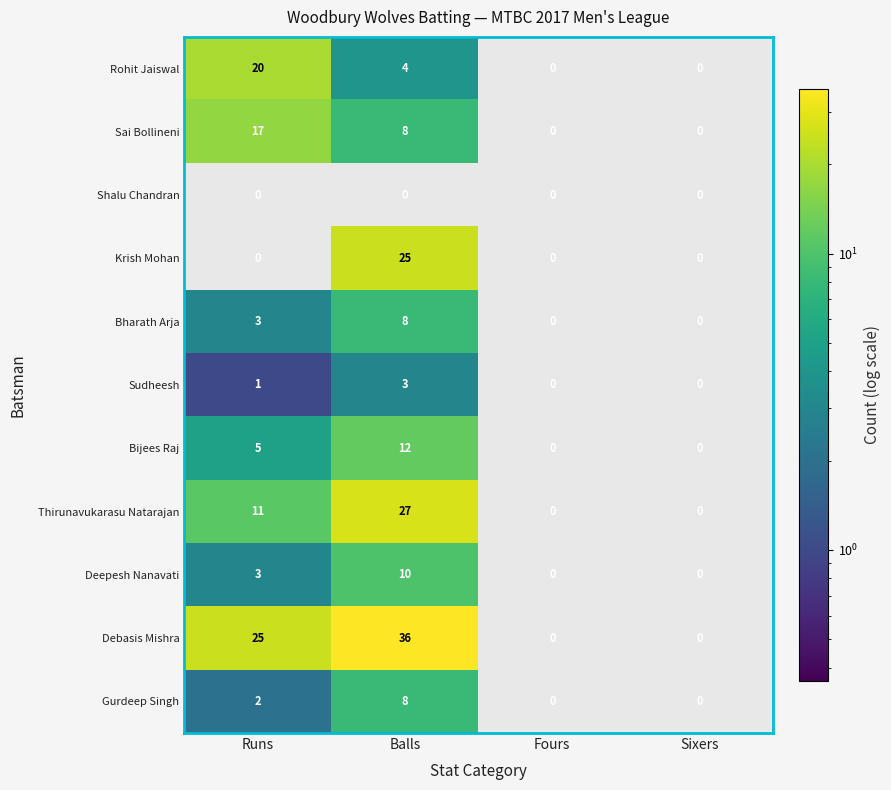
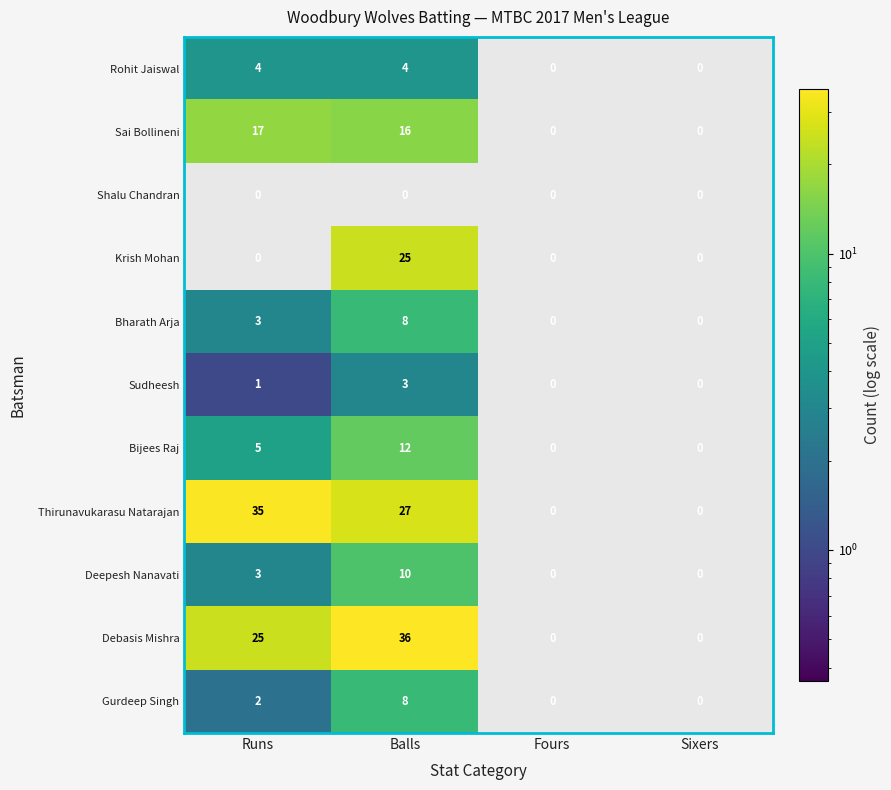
Rohit Jaiswal, Runs: 20 -> 4
Sai Bollineni, Balls: 8 -> 16
Thirunavukarasu Natarajan, Runs: 11 -> 35
